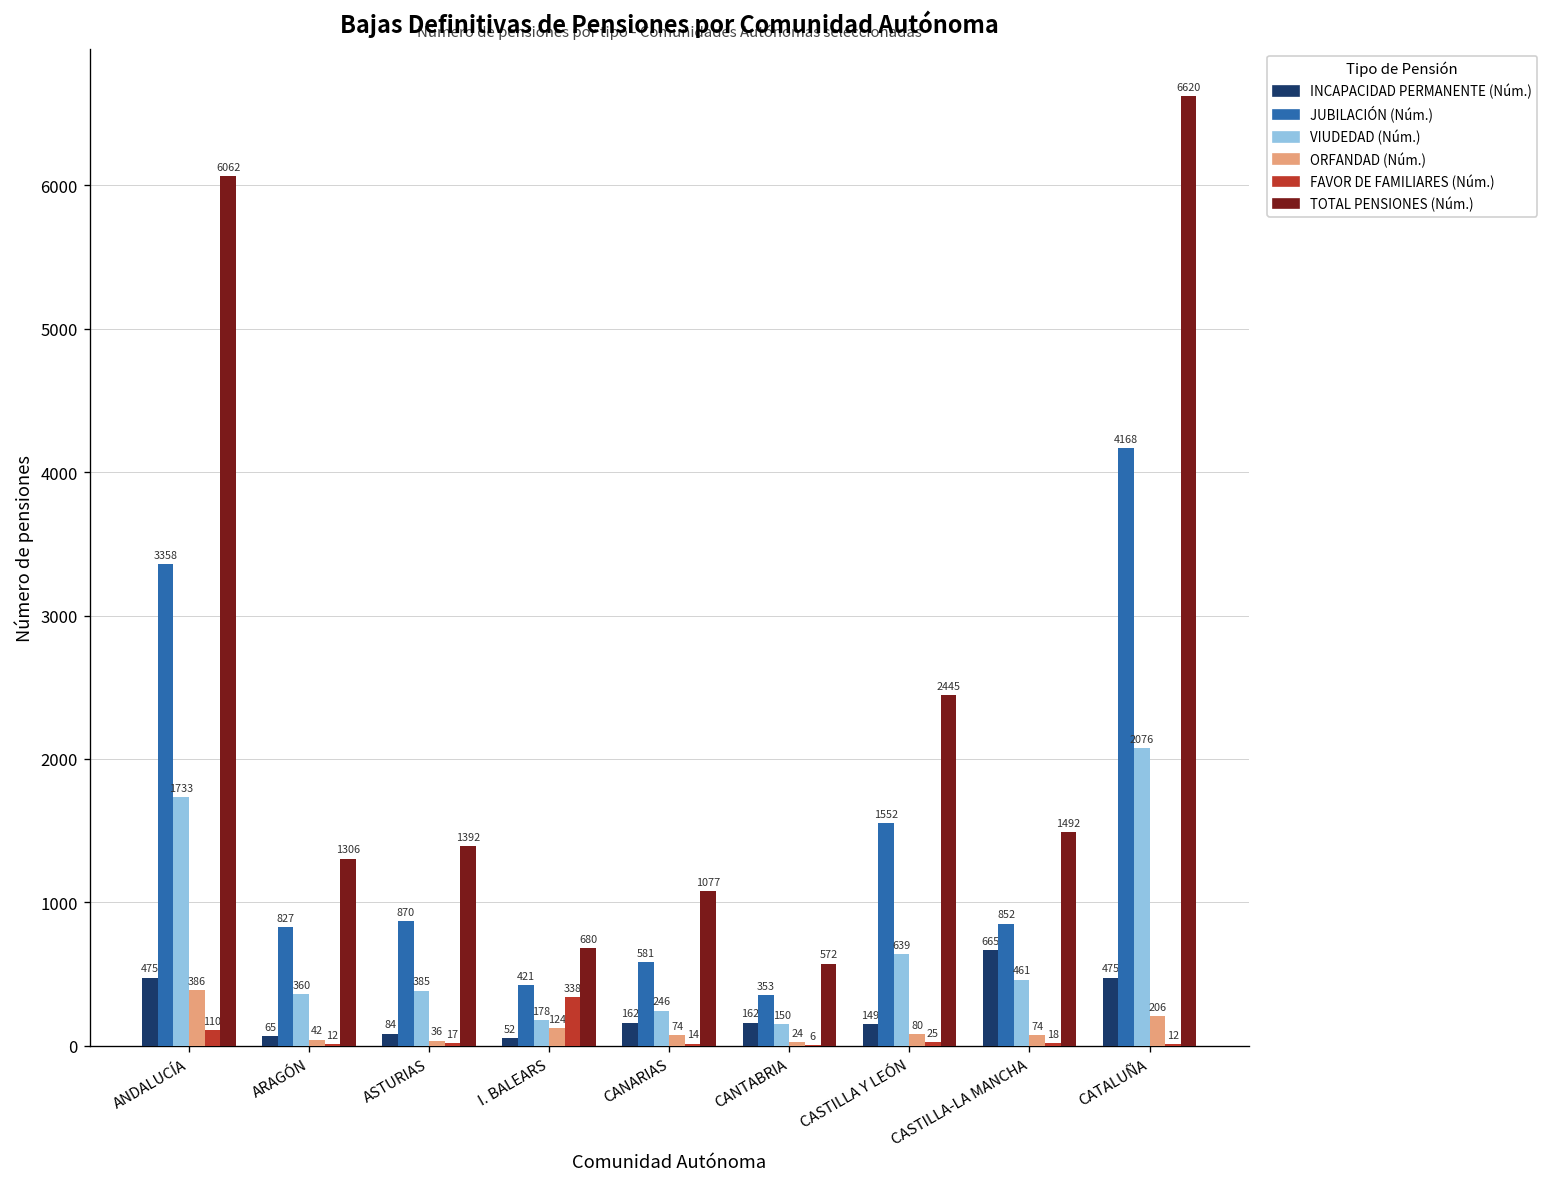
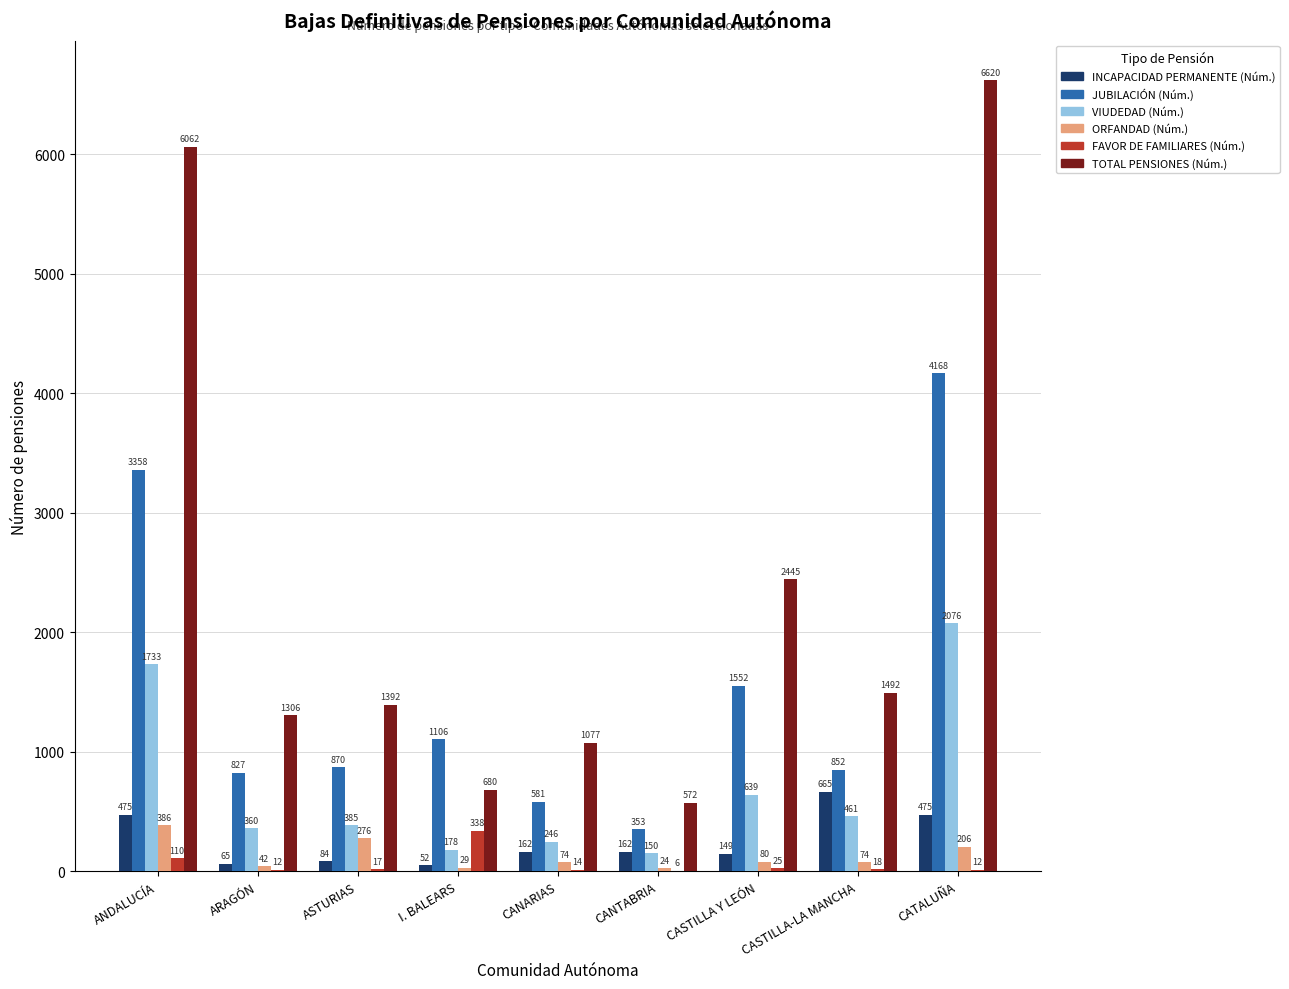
ORFANDAD (Núm.), ASTURIAS: 36 -> 276
JUBILACIÓN (Núm.), I. BALEARS: 421 -> 1106
ORFANDAD (Núm.), I. BALEARS: 124 -> 29
